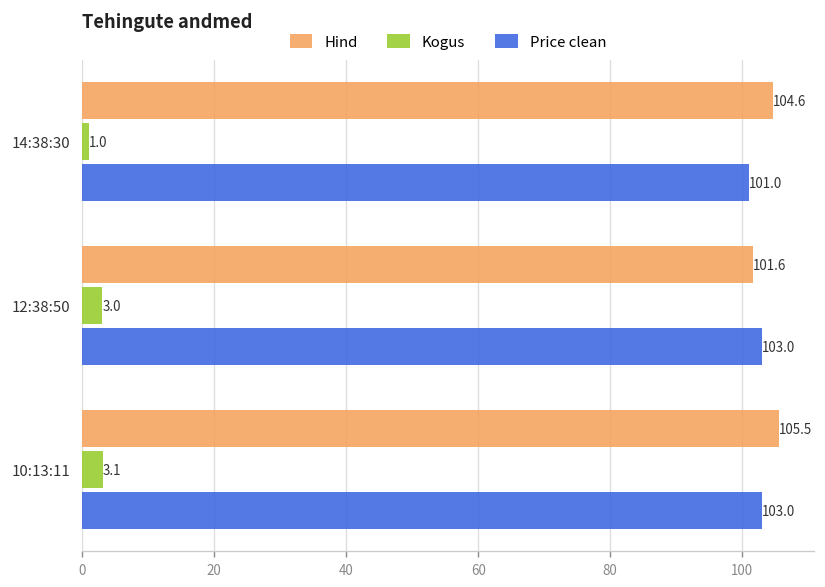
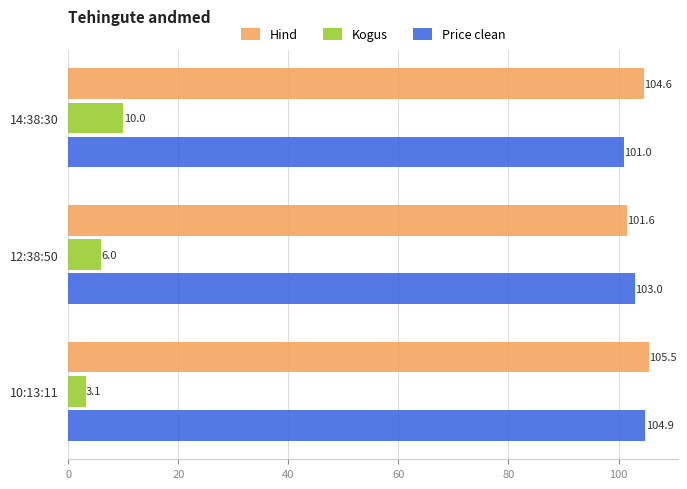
Kogus, 14:38:30: 1.0 -> 10.0
Kogus, 12:38:50: 3.0 -> 6.0
Price clean, 10:13:11: 103.0 -> 104.9
